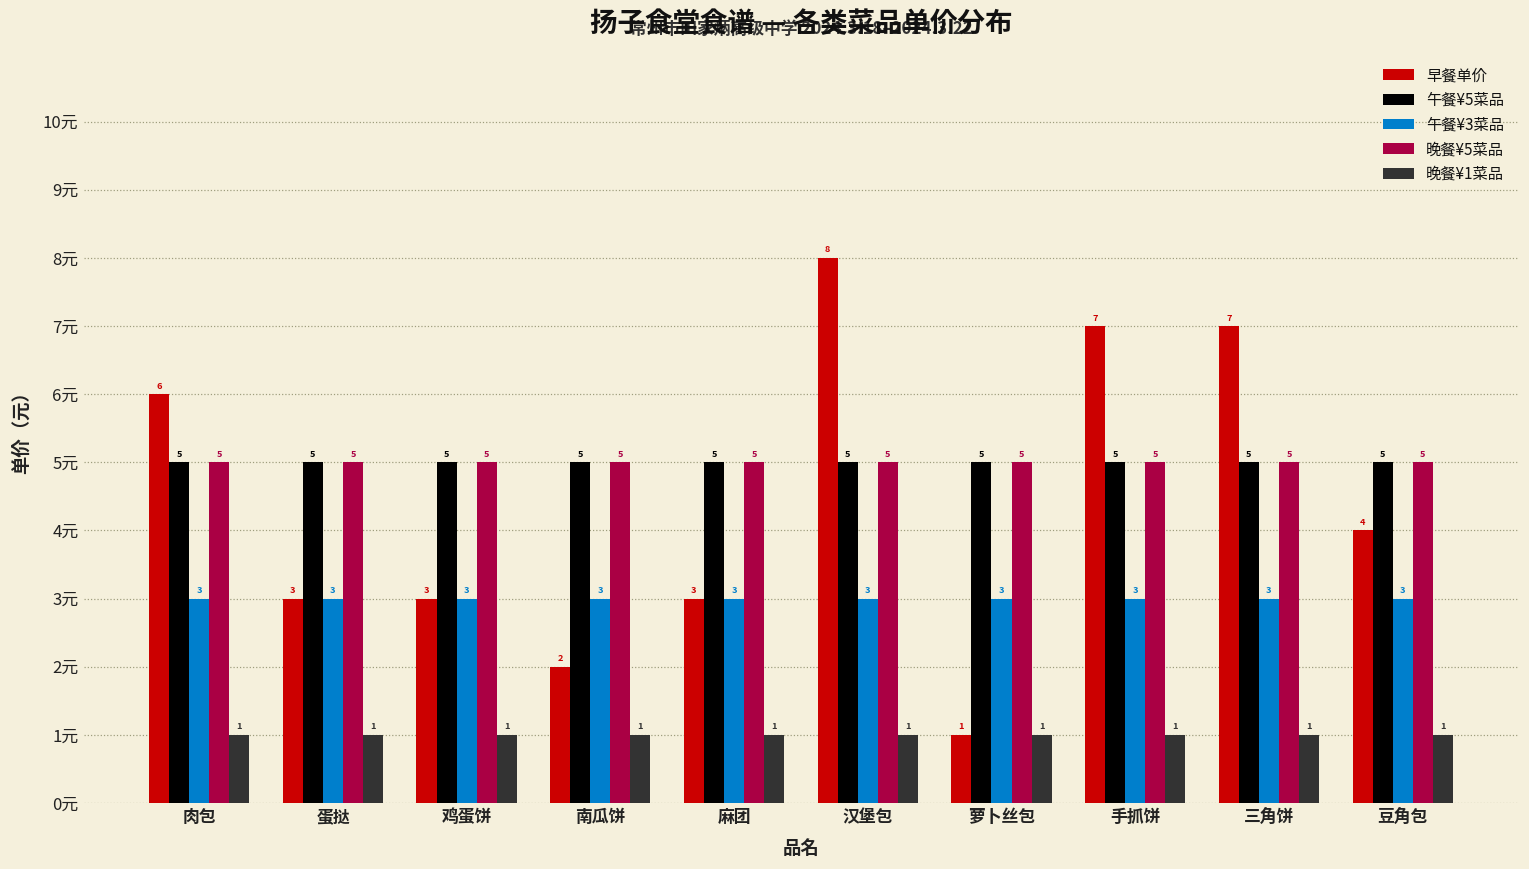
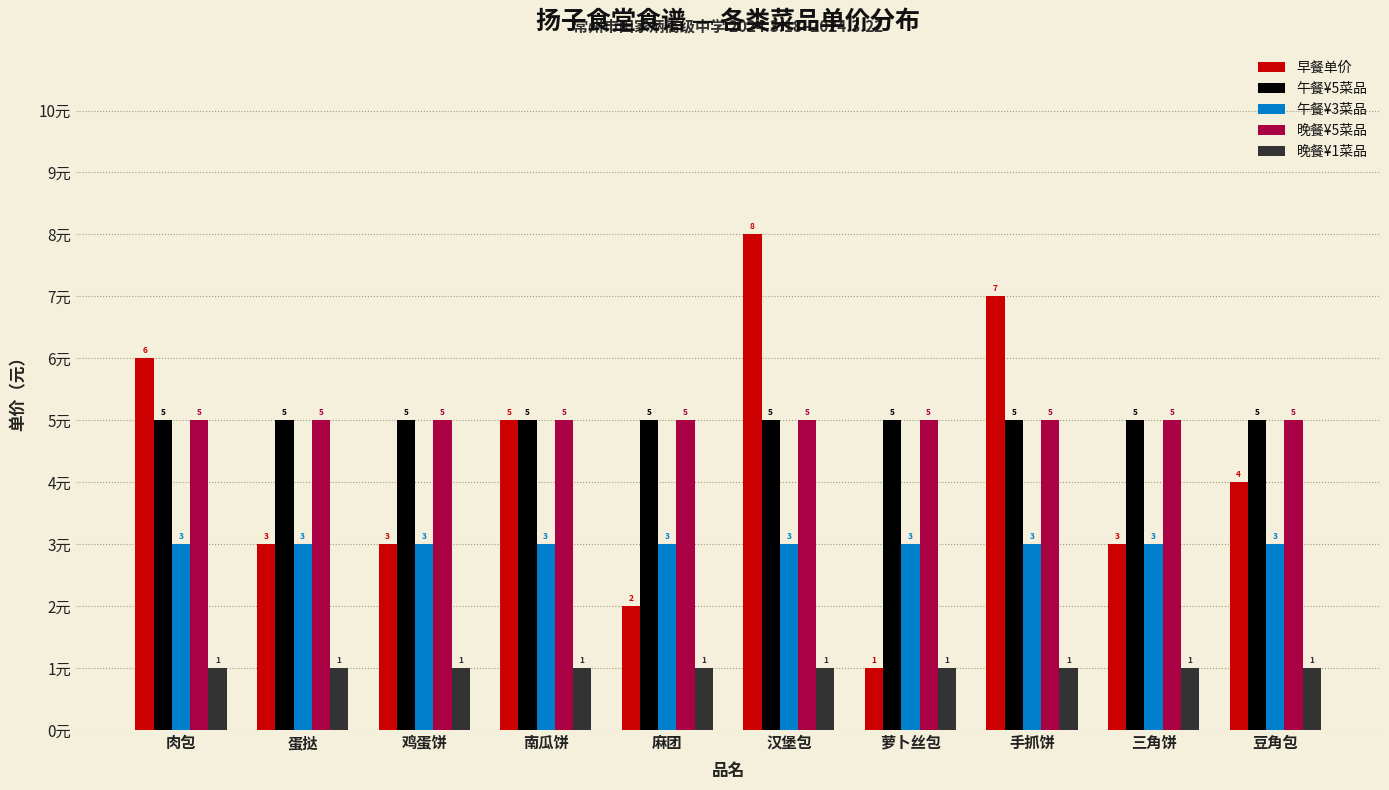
早餐单价, 南瓜饼: 2 -> 5
早餐单价, 麻团: 3 -> 2
早餐单价, 三角饼: 7 -> 3
